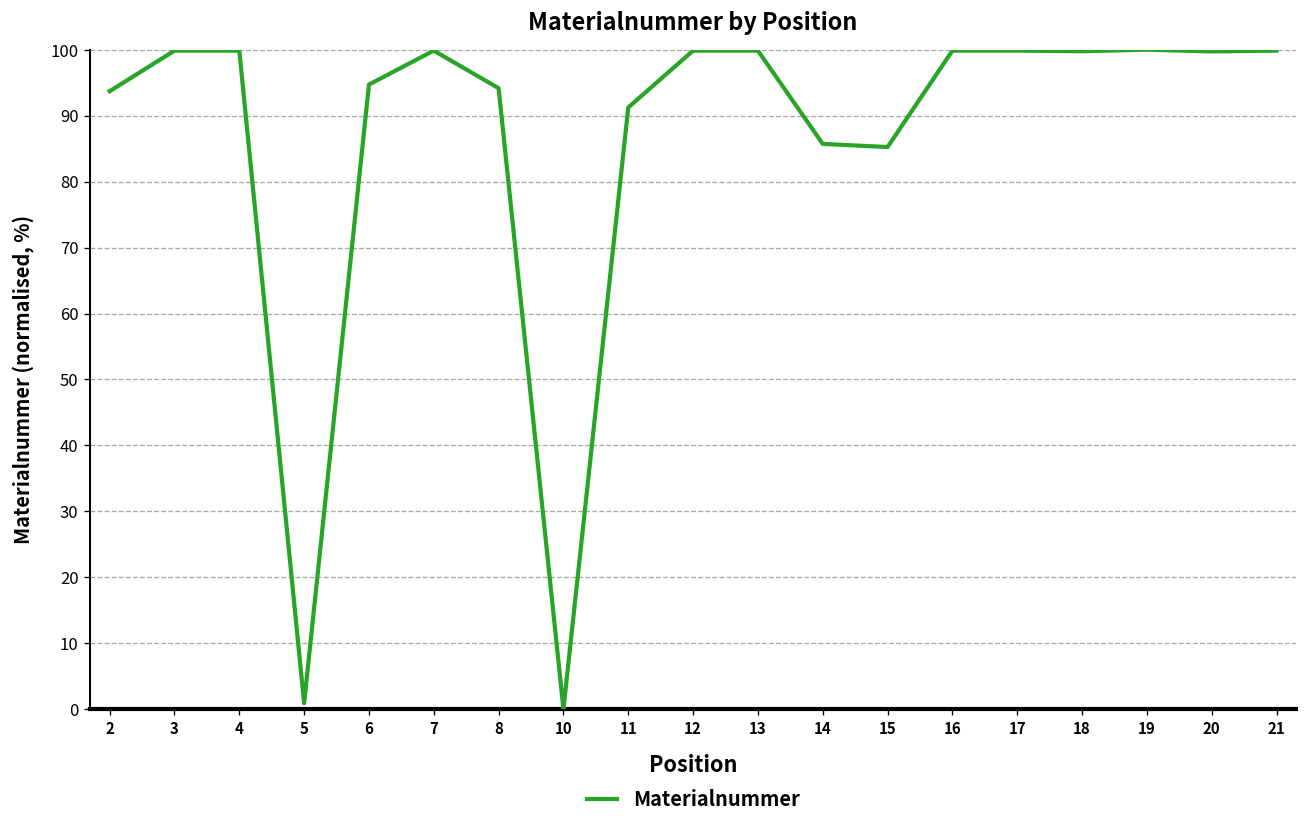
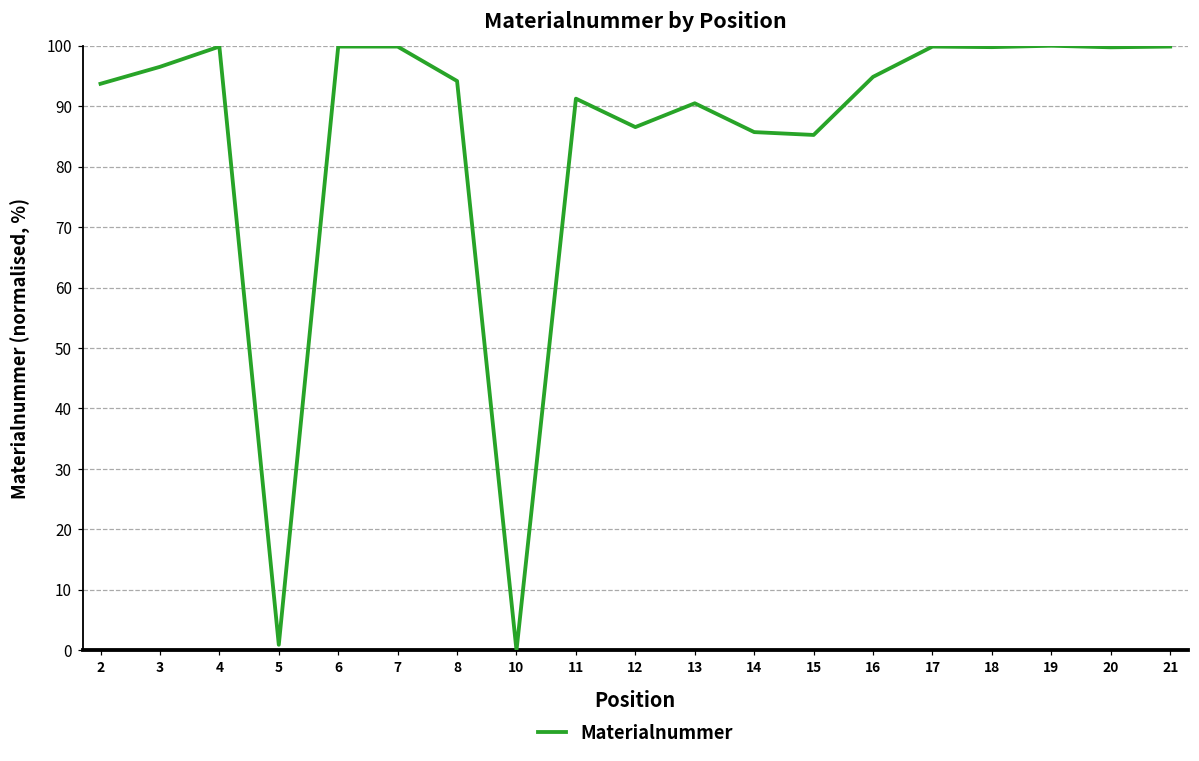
3: 100 -> 97
6: 95 -> 100
12: 100 -> 87
13: 100 -> 90
16: 100 -> 95
